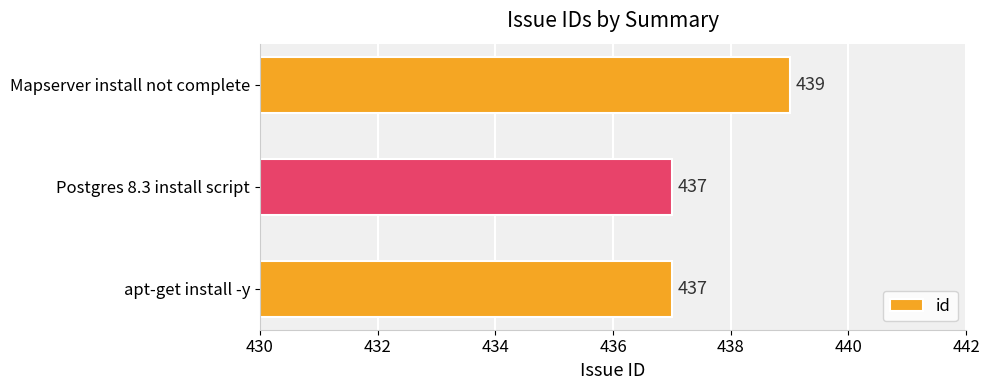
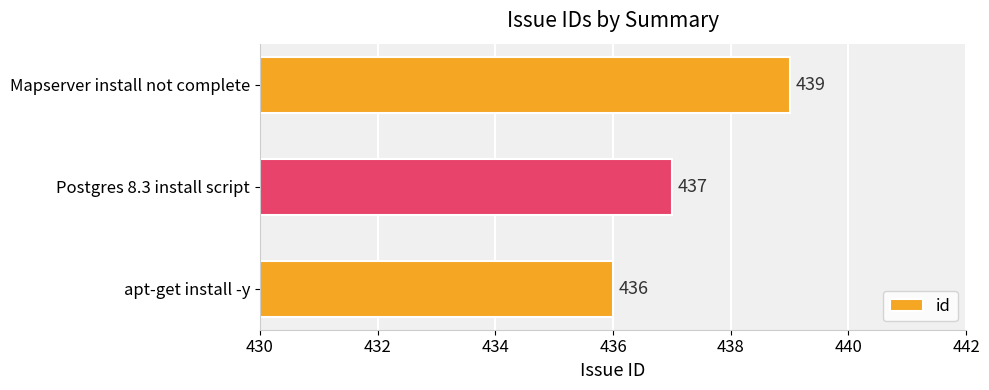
apt-get install -y: 437 -> 436
